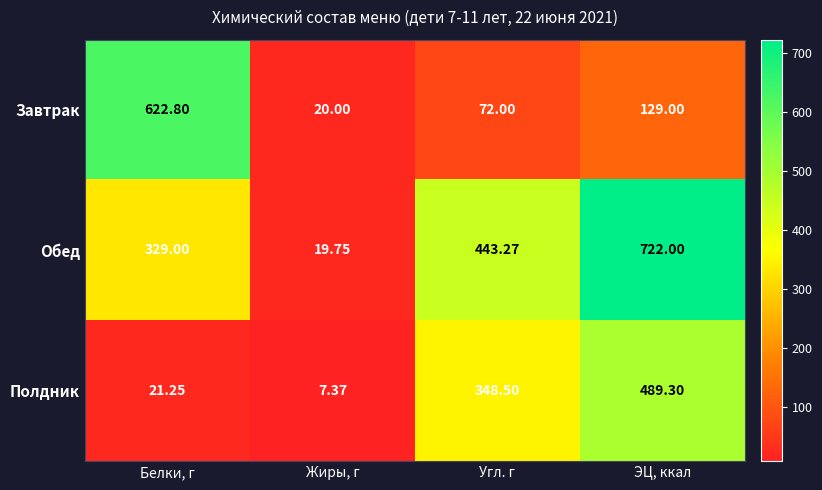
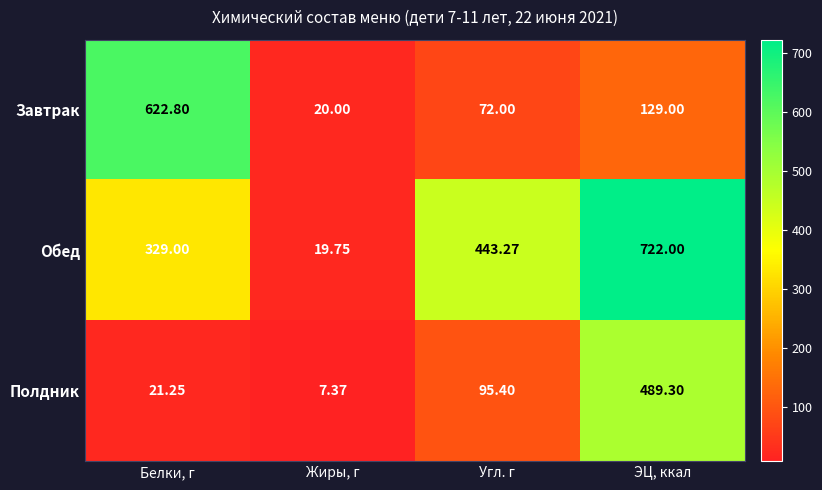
Полдник, Угл. г: 348.50 -> 95.40
